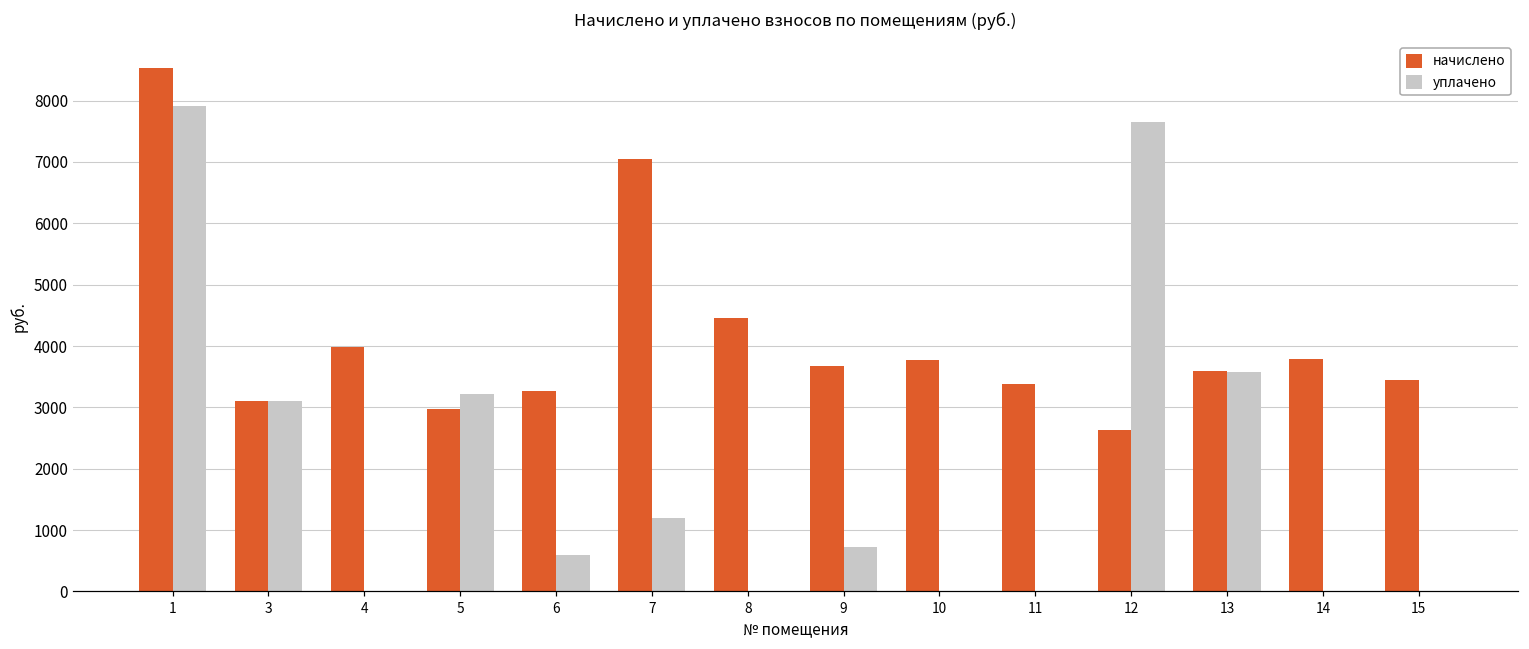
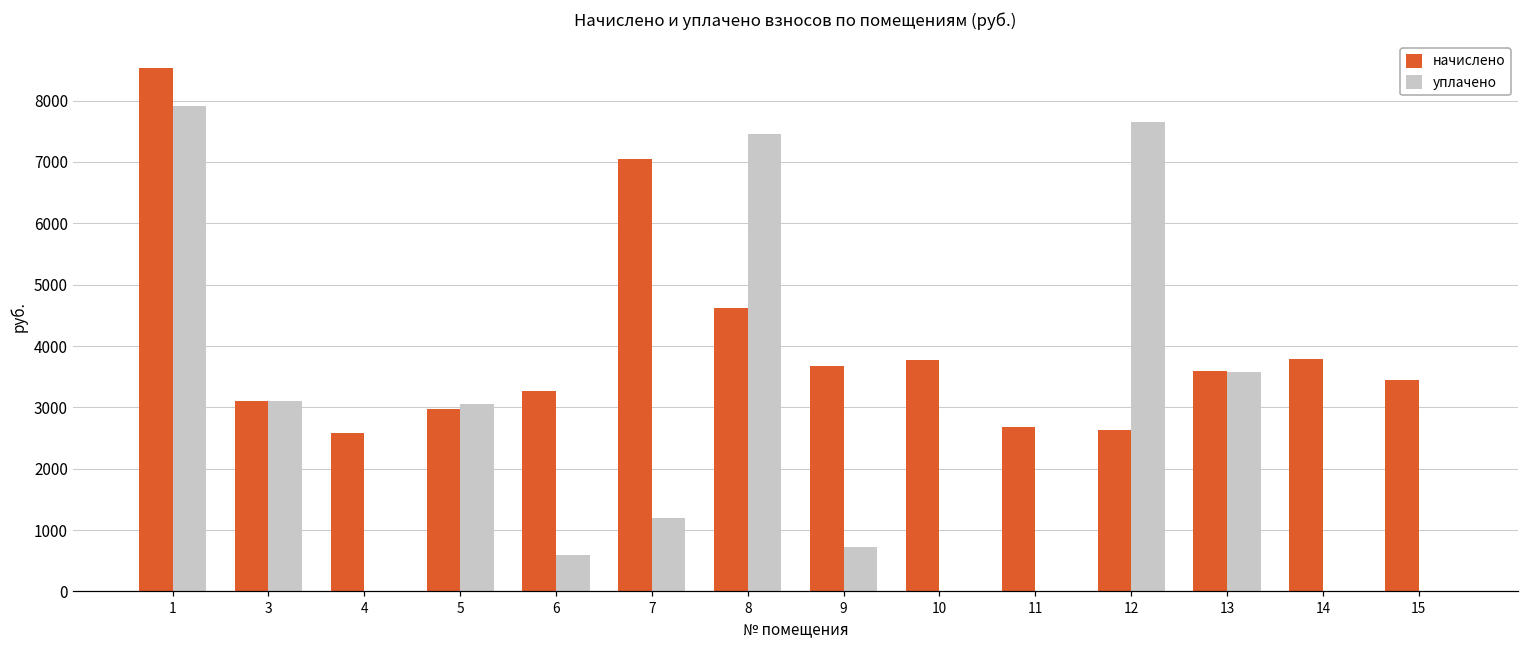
начислено, 4: 4000 -> 2600
уплачено, 5: 3200 -> 3100
начислено, 8: 4500 -> 4600
уплачено, 8: 0 -> 7500
начислено, 11: 3400 -> 2700
